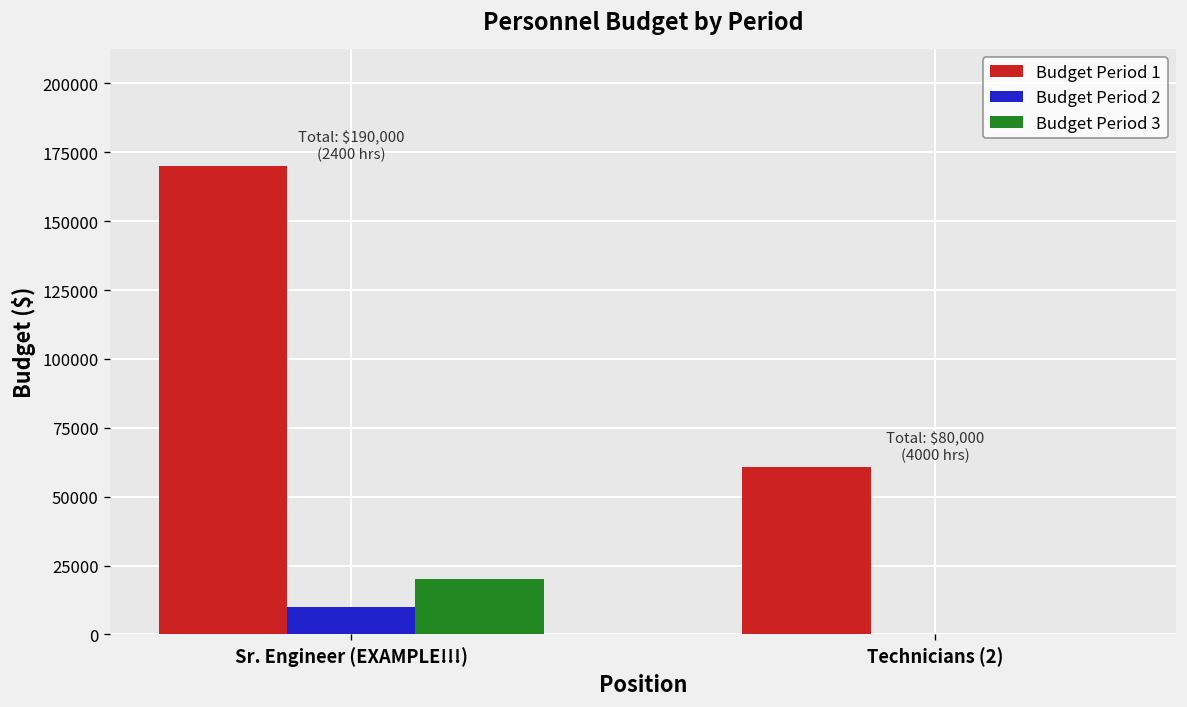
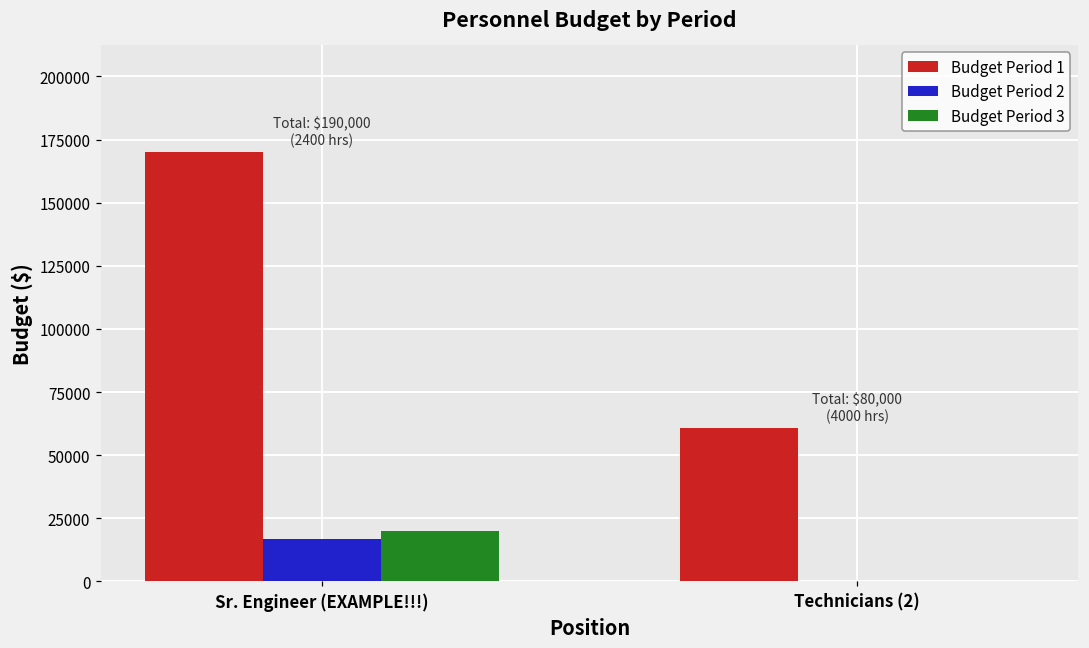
Budget Period 2, Sr. Engineer (EXAMPLE!!!): 10000 -> 17000
